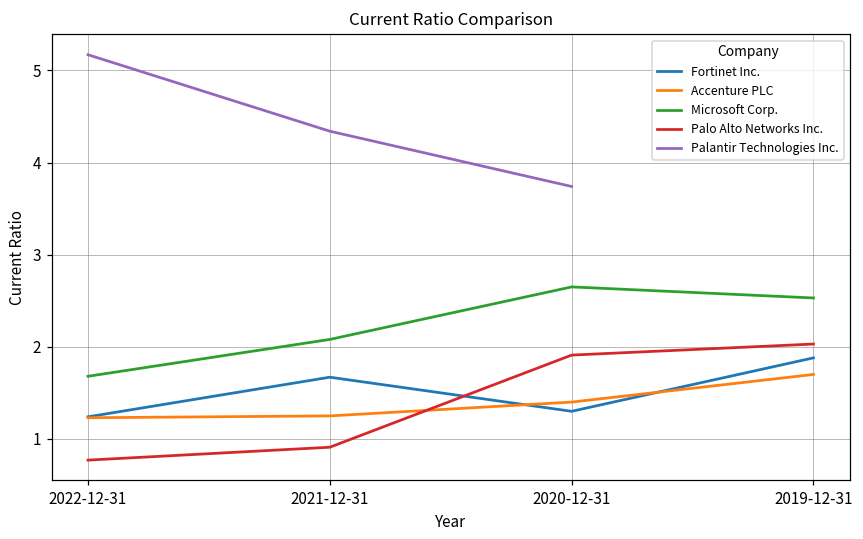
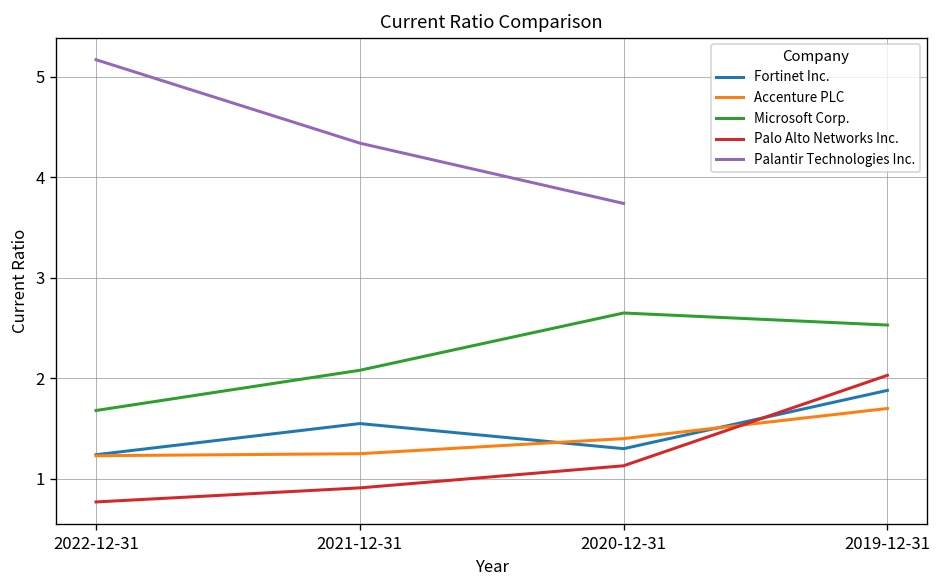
Fortinet Inc., 2021-12-31: 1.7 -> 1.6
Palo Alto Networks Inc., 2020-12-31: 1.9 -> 1.1
